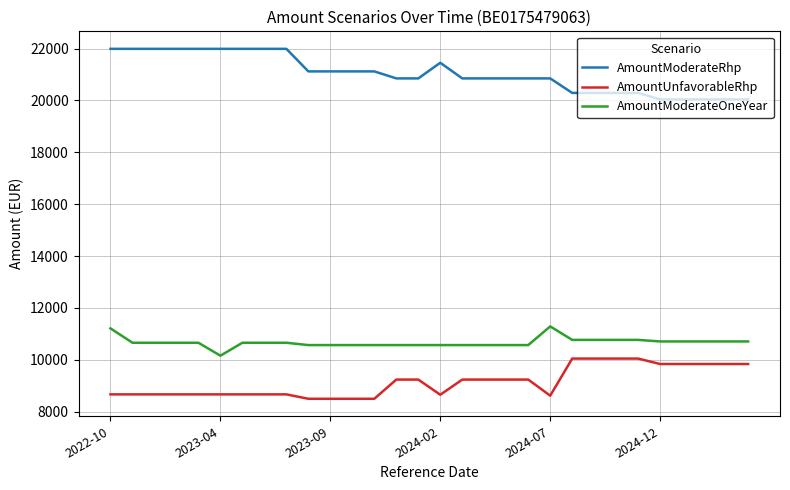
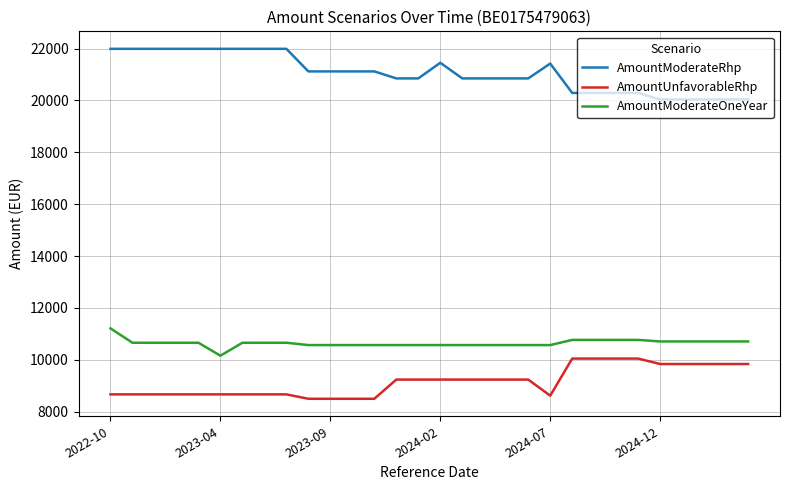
AmountUnfavorableRhp, 2024-02: 8700 -> 9200
AmountModerateRhp, 2024-07: 20900 -> 21400
AmountModerateOneYear, 2024-07: 11300 -> 10600
